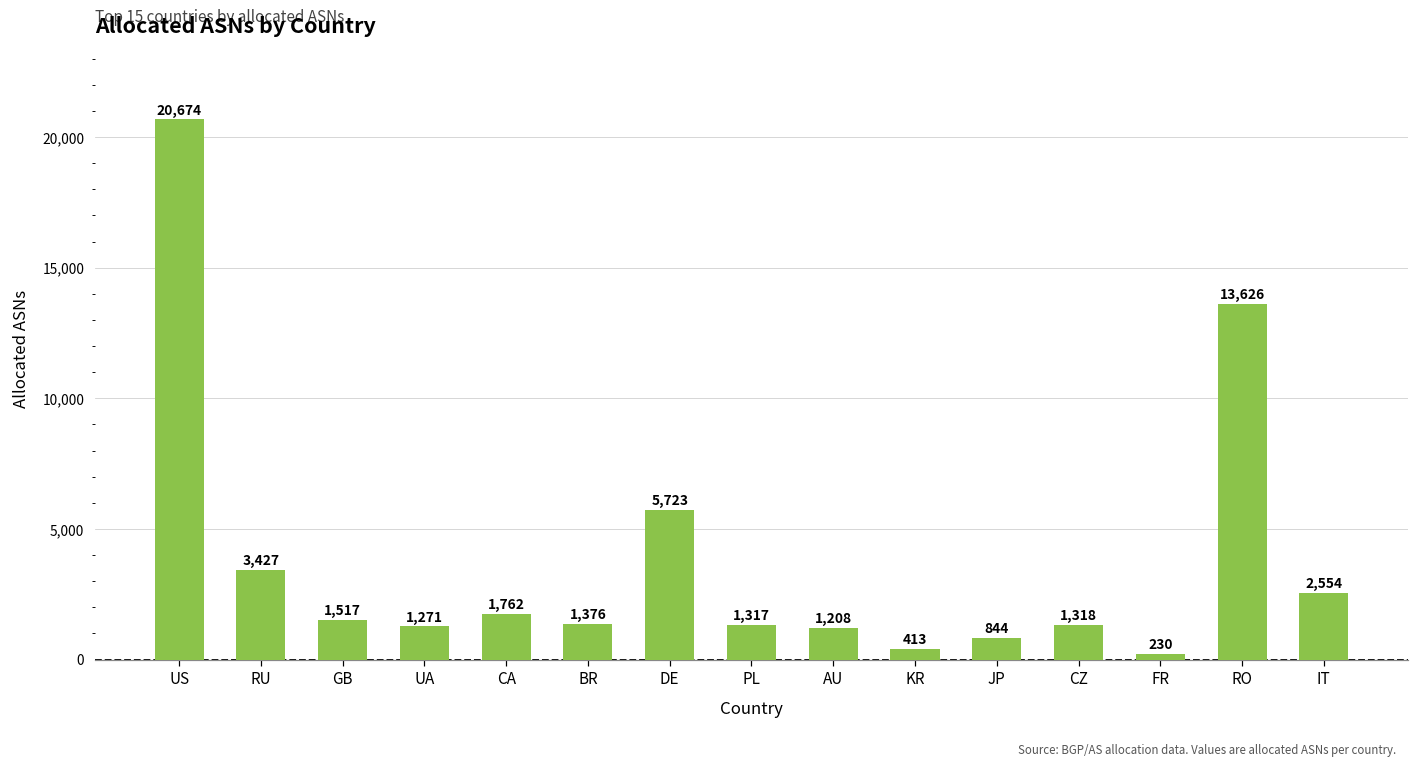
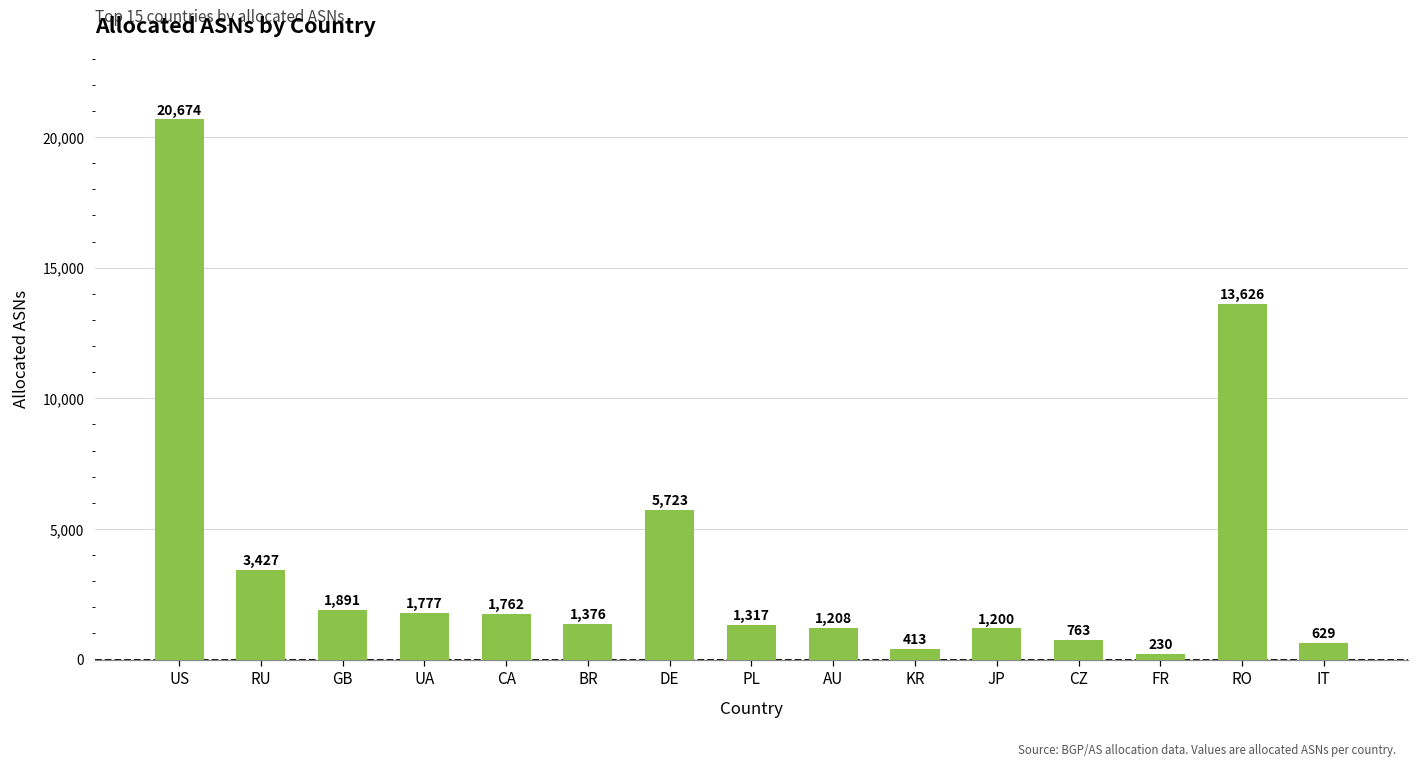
GB: 1,517 -> 1,891
UA: 1,271 -> 1,777
JP: 844 -> 1,200
CZ: 1,318 -> 763
IT: 2,554 -> 629
